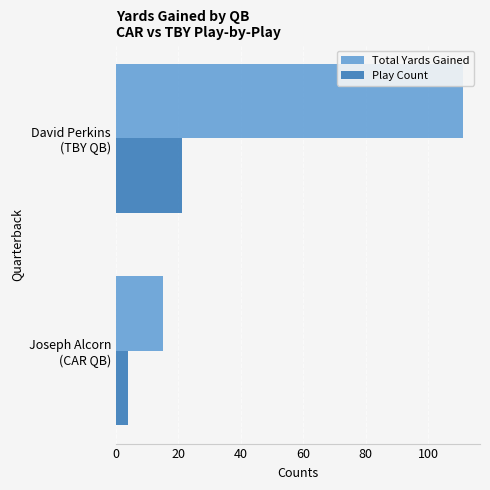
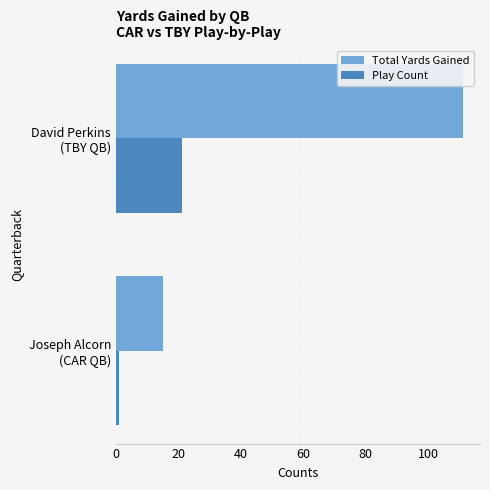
Play Count, Joseph Alcorn (CAR QB): 4 -> 1
